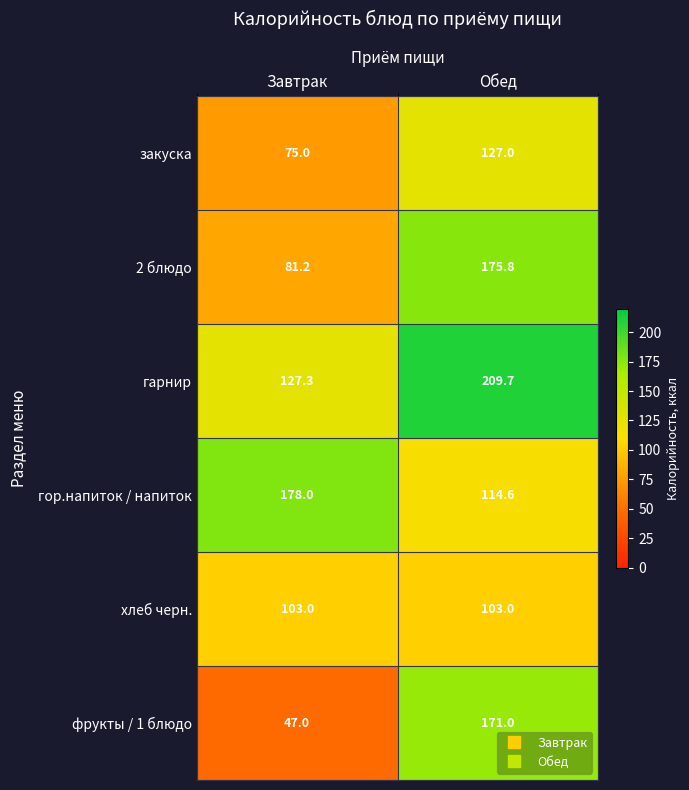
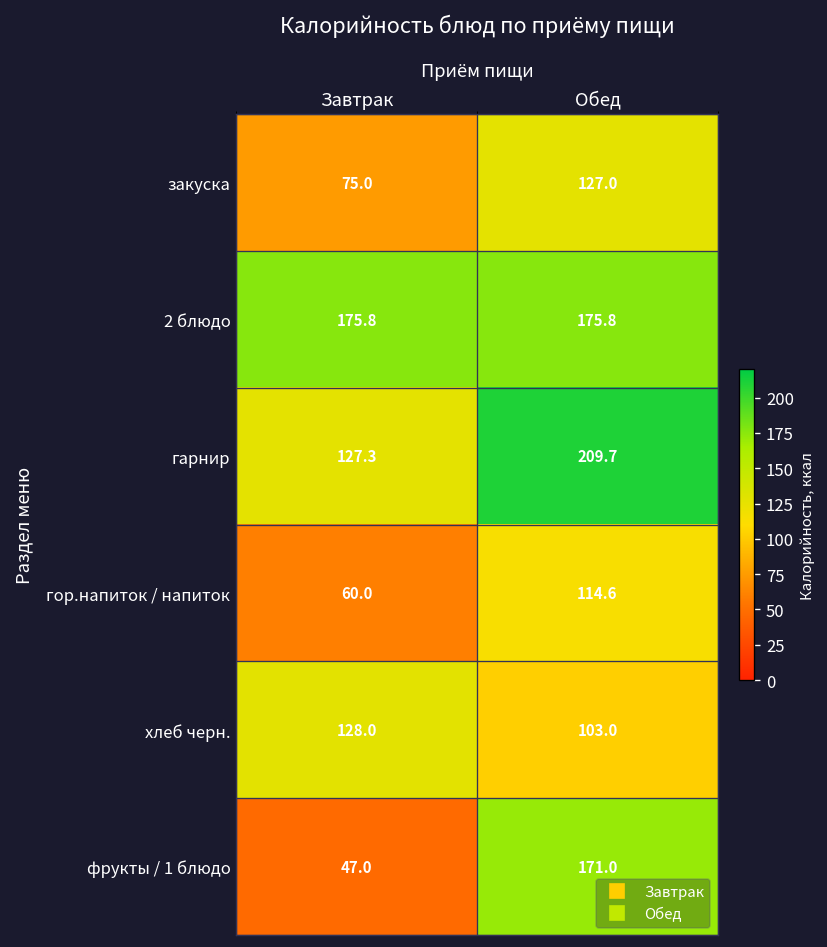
2 блюдо, Завтрак: 81.2 -> 175.8
гор.напиток / напиток, Завтрак: 178.0 -> 60.0
хлеб черн., Завтрак: 103.0 -> 128.0
